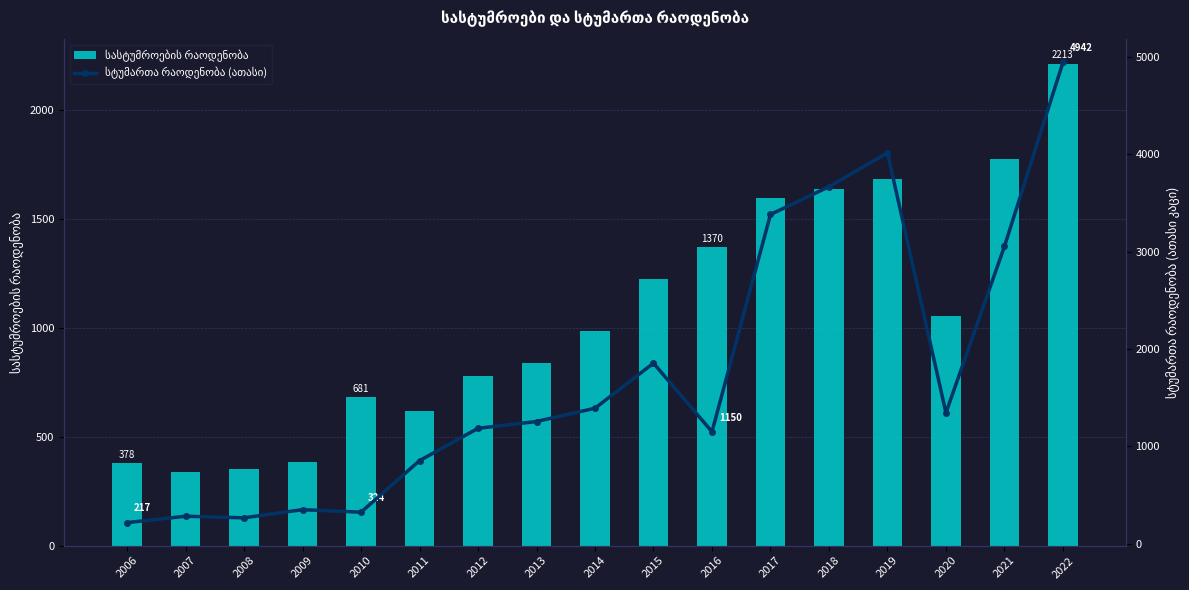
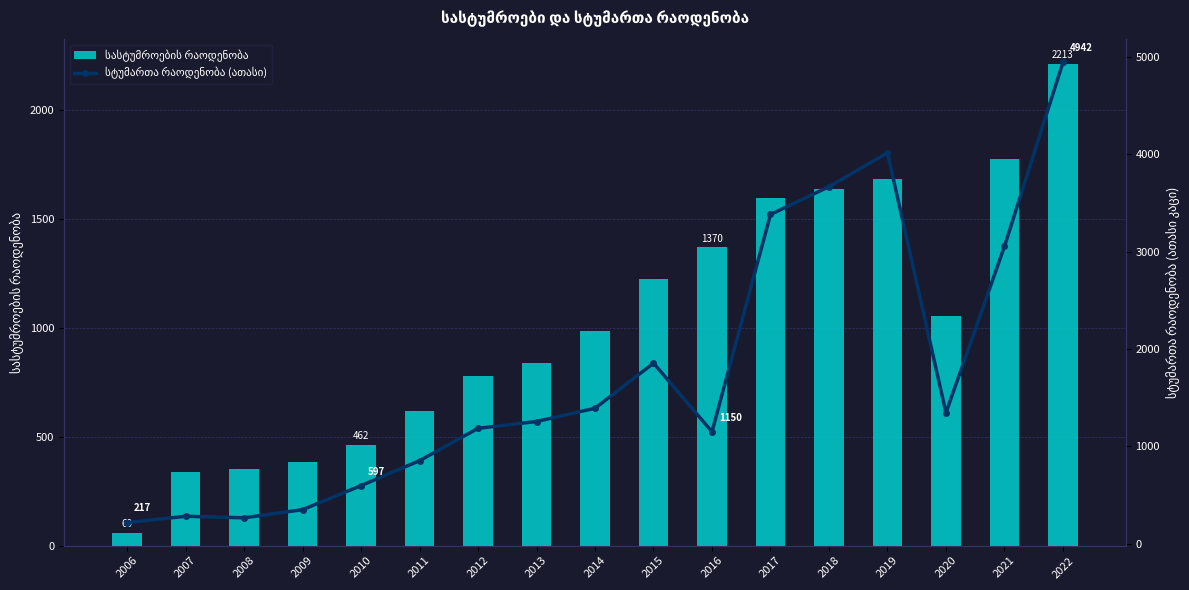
სასტუმროების რაოდენობა, 2006: 378 -> 60
სასტუმროების რაოდენობა, 2010: 681 -> 462
სტუმართა რაოდენობა (ათასი), 2010: 324 -> 597
